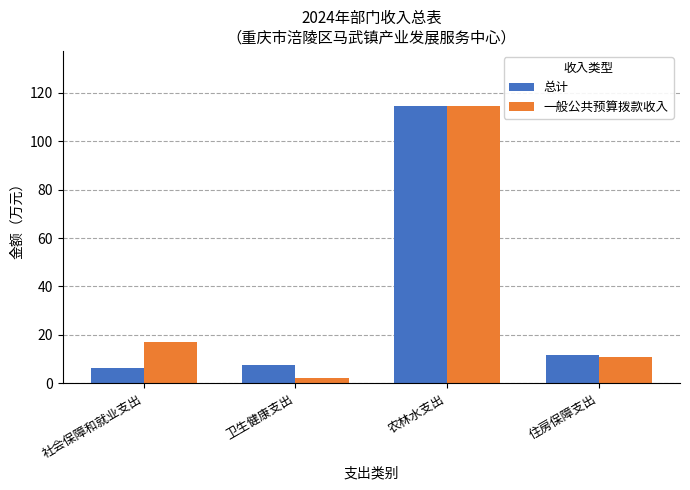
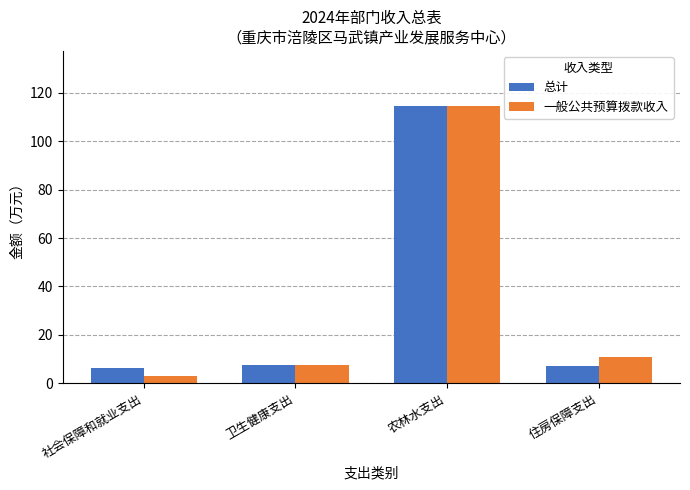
一般公共预算拨款收入, 社会保障和就业支出: 17 -> 3
一般公共预算拨款收入, 卫生健康支出: 2 -> 7
总计, 住房保障支出: 12 -> 7
